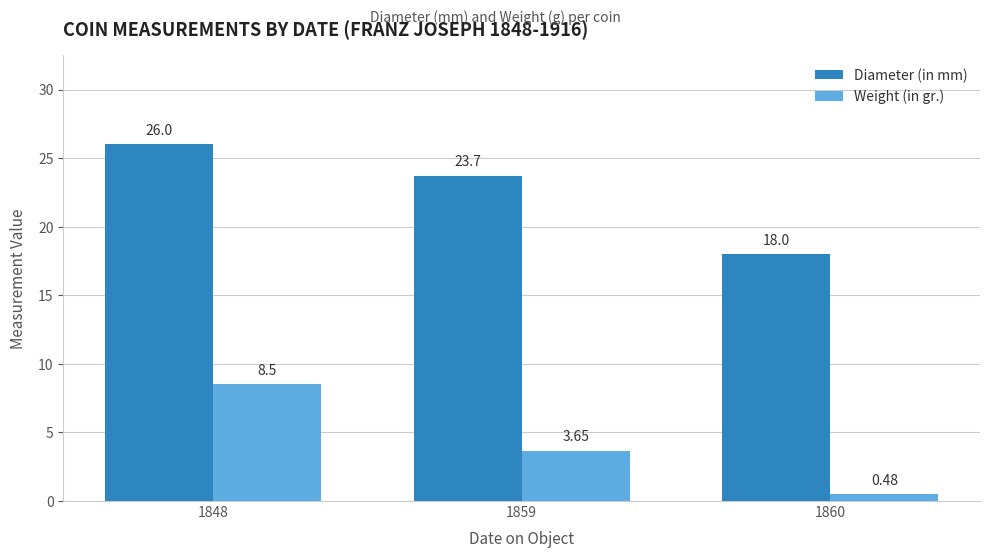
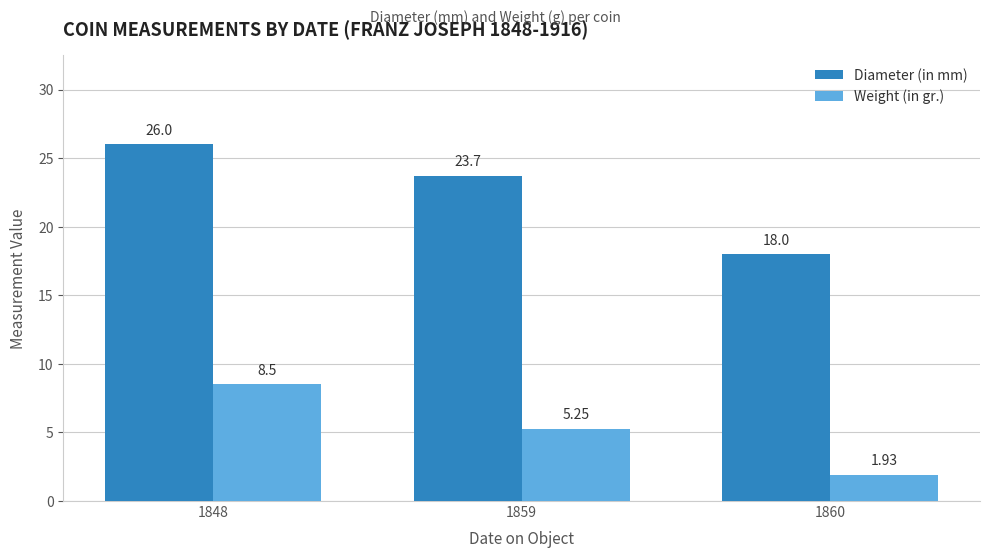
Weight (in gr.), 1859: 3.65 -> 5.25
Weight (in gr.), 1860: 0.48 -> 1.93
